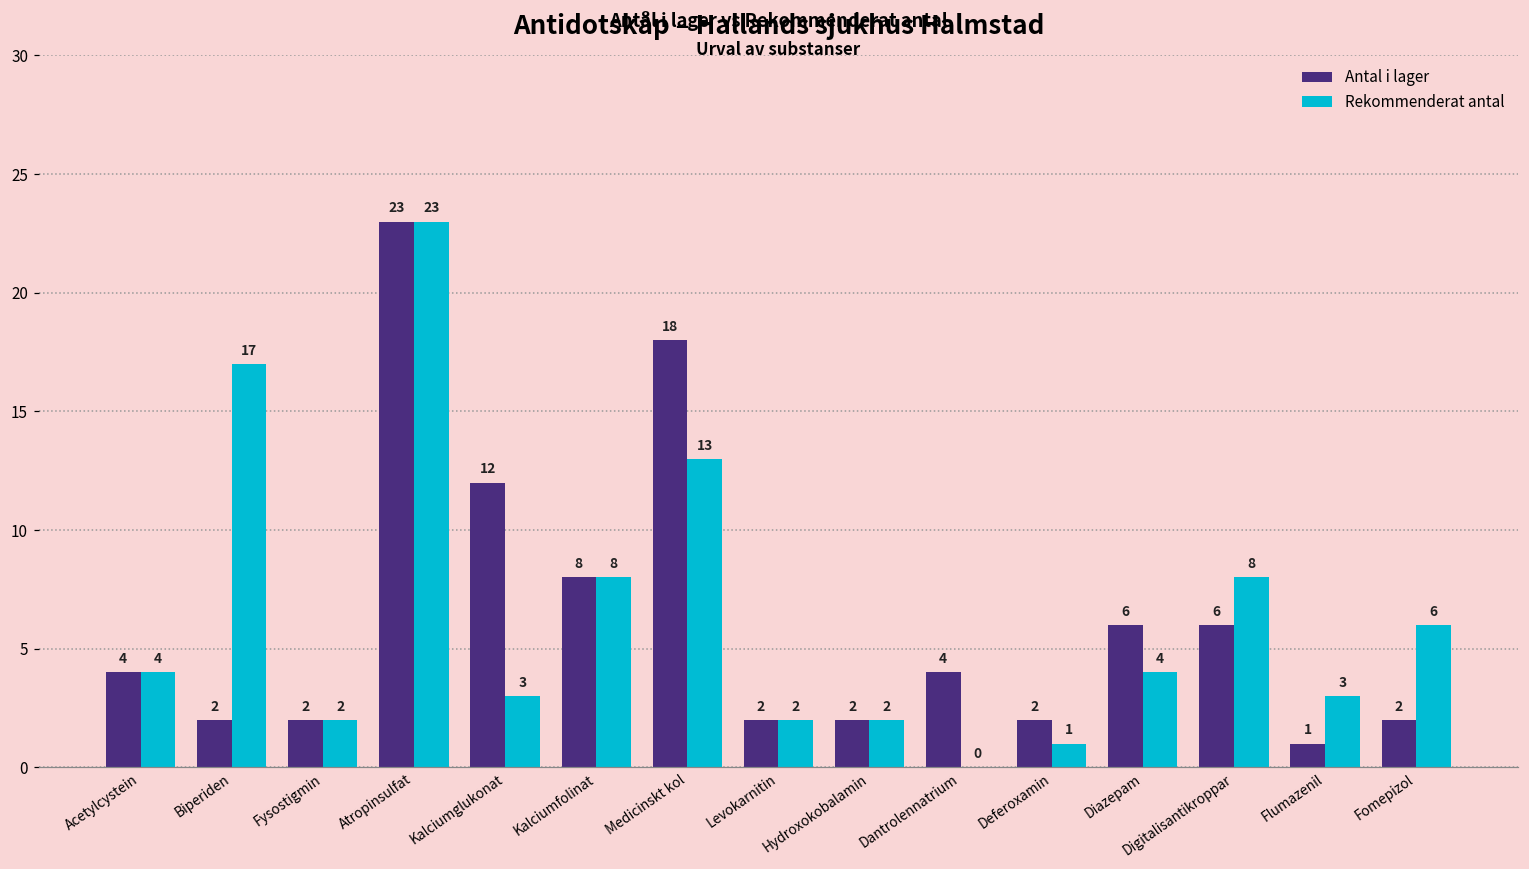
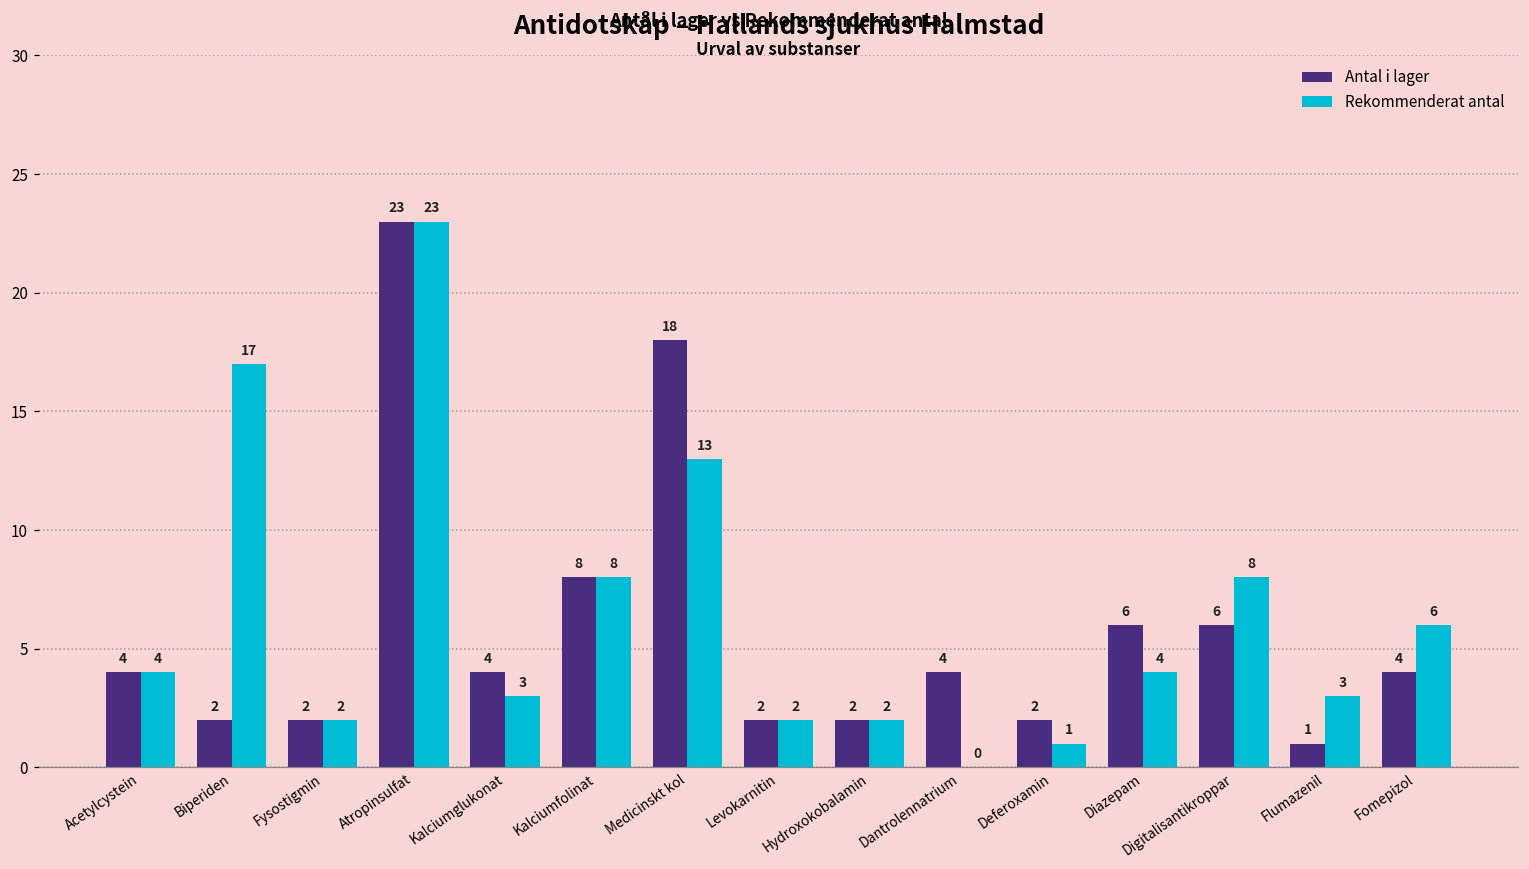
Antal i lager, Kalciumglukonat: 12 -> 4
Antal i lager, Fomepizol: 2 -> 4
